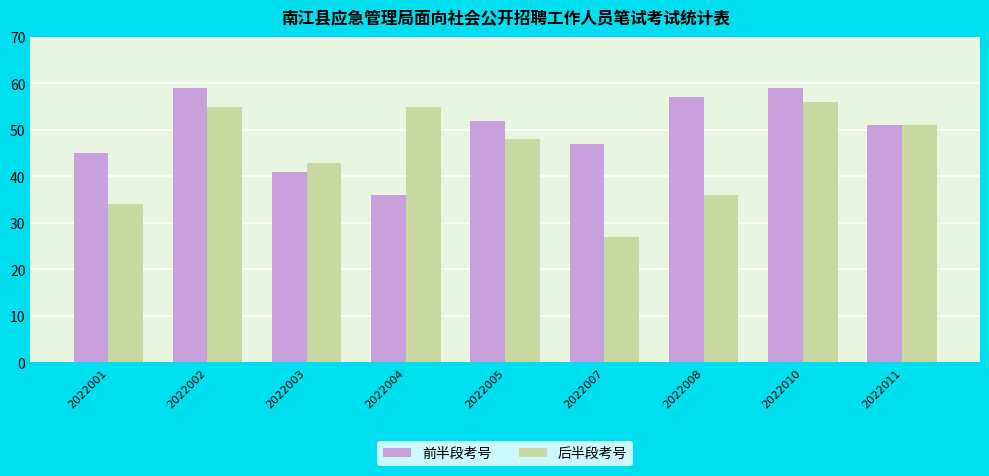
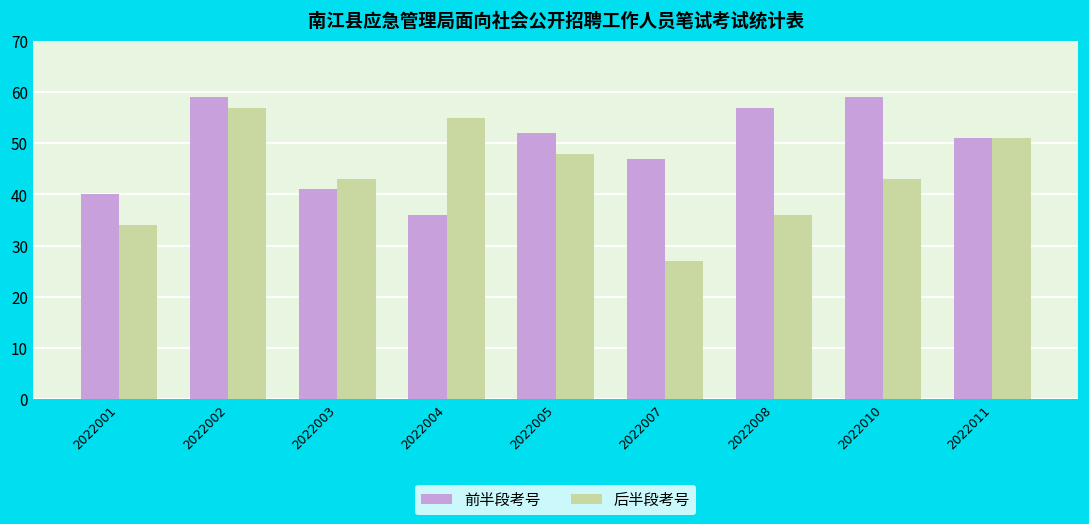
前半段考号, 2022001: 45 -> 40
后半段考号, 2022002: 55 -> 57
后半段考号, 2022010: 56 -> 43
